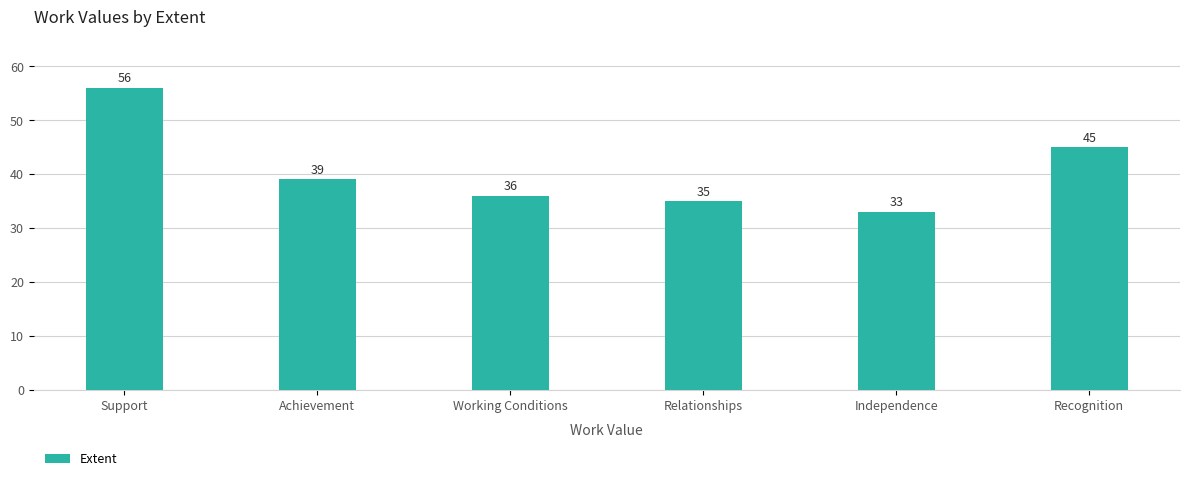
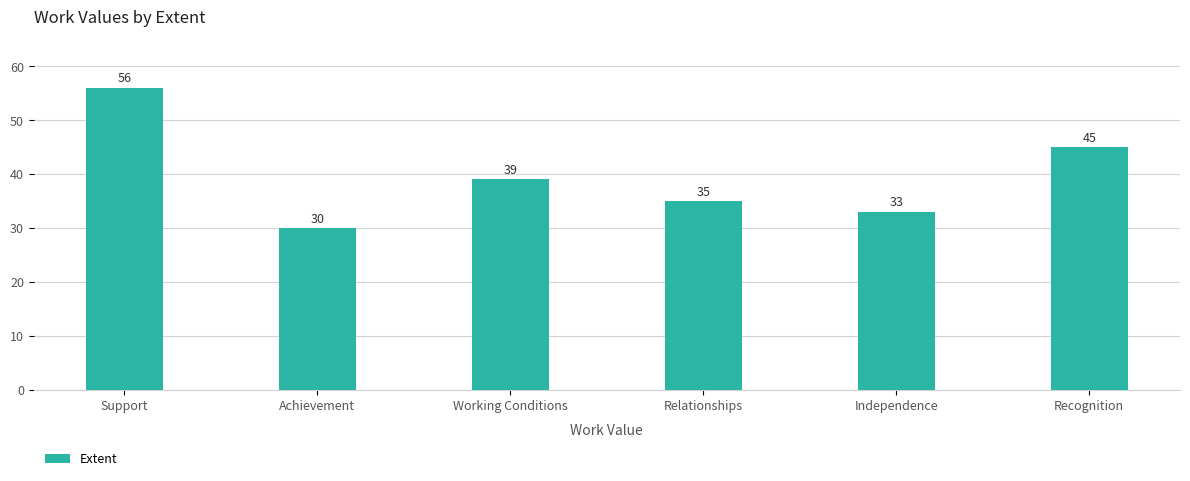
Achievement: 39 -> 30
Working Conditions: 36 -> 39
